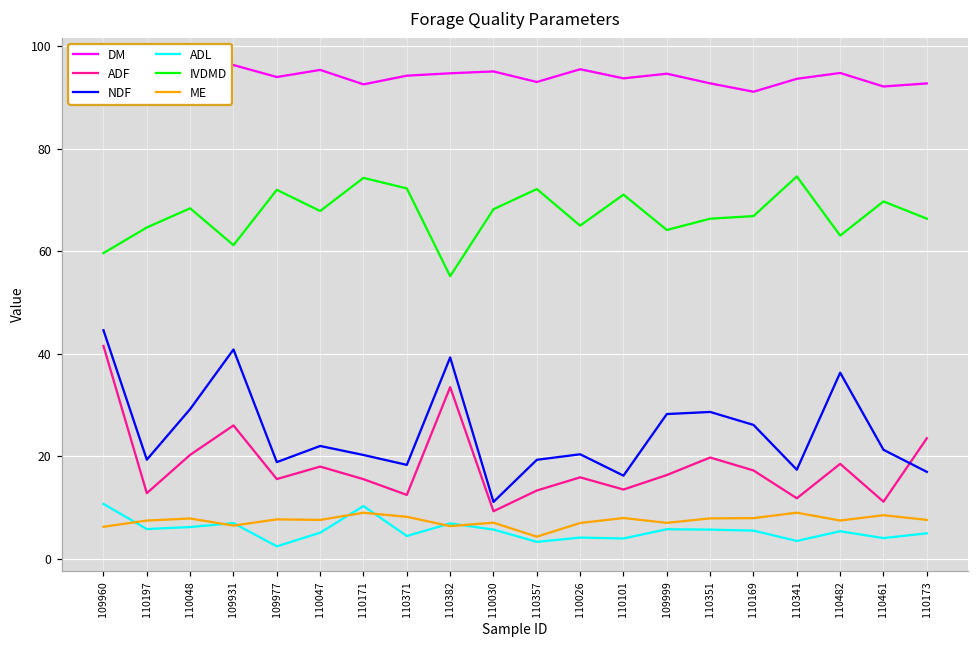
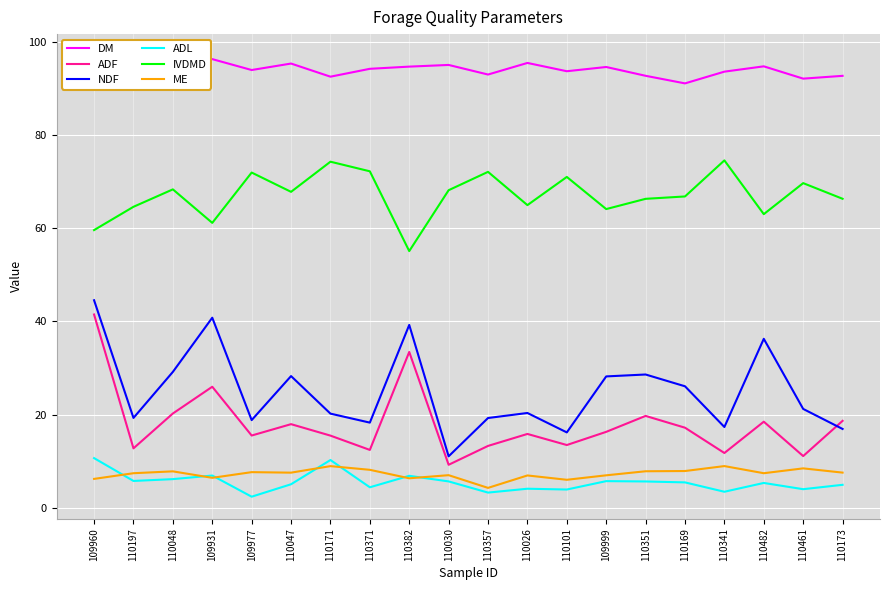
NDF, 110047: 22 -> 28
ME, 110101: 8 -> 6
ADF, 110173: 23 -> 19
